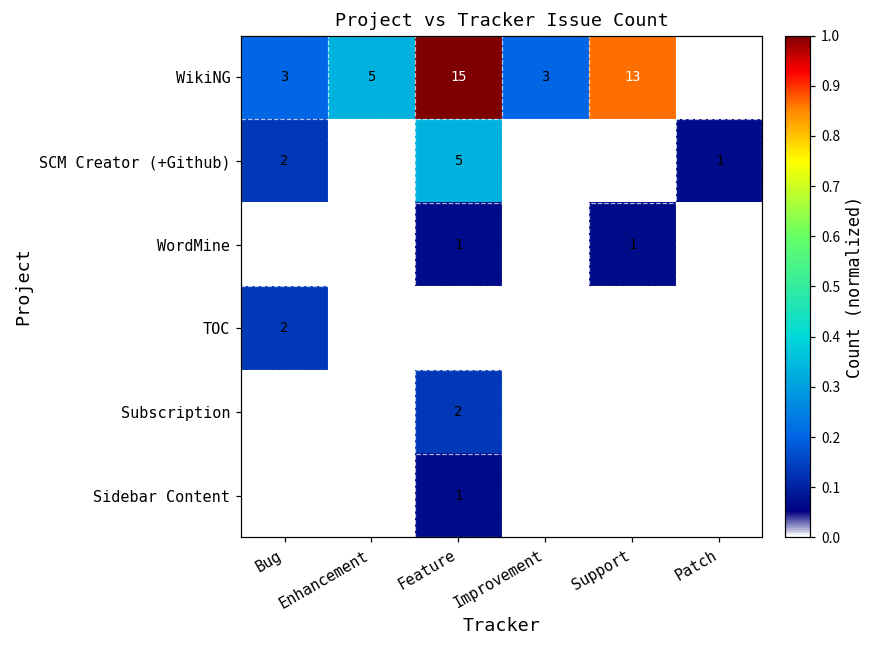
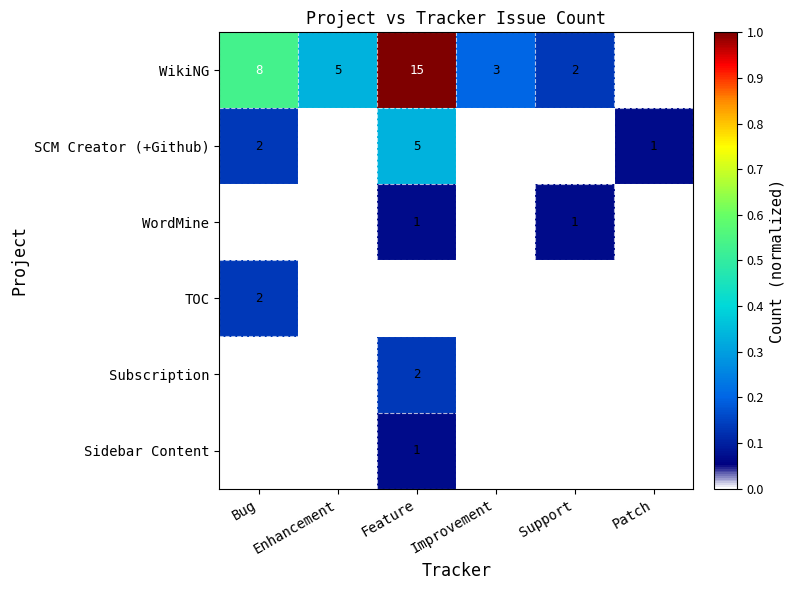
WikiNG, Bug: 3 -> 8
WikiNG, Support: 13 -> 2
